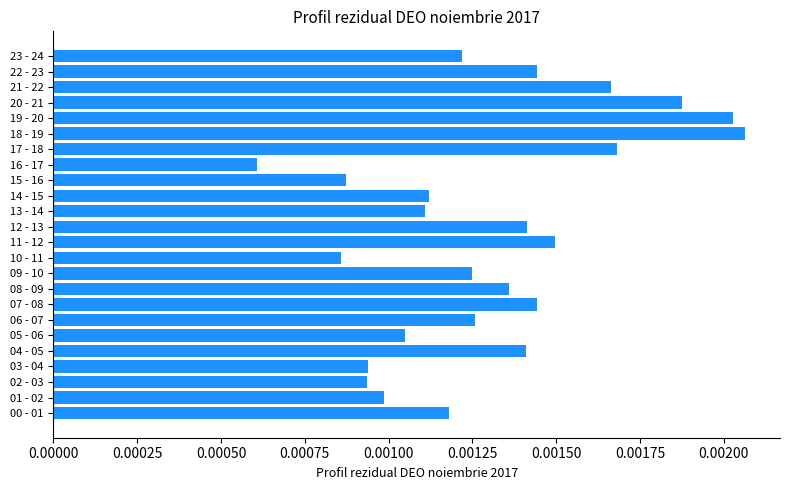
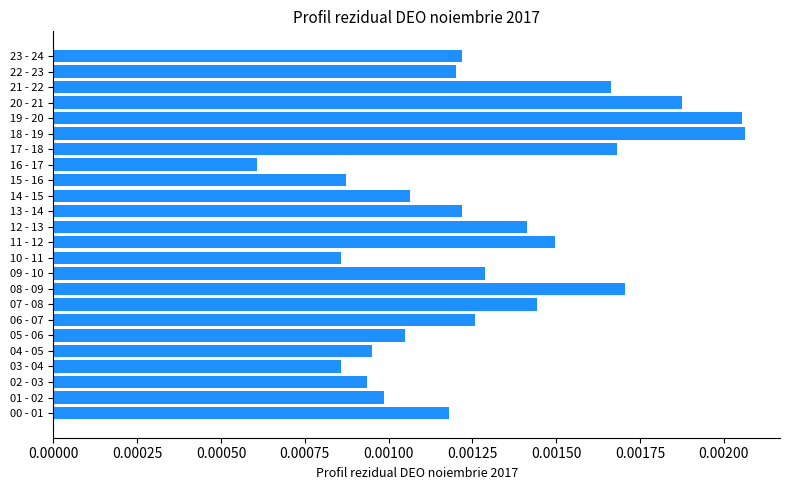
22 - 23: 0.00144 -> 0.00120
19 - 20: 0.00203 -> 0.00205
14 - 15: 0.00112 -> 0.00106
13 - 14: 0.00111 -> 0.00122
09 - 10: 0.00125 -> 0.00129
08 - 09: 0.00136 -> 0.00170
04 - 05: 0.00141 -> 0.00095
03 - 04: 0.00094 -> 0.00086
